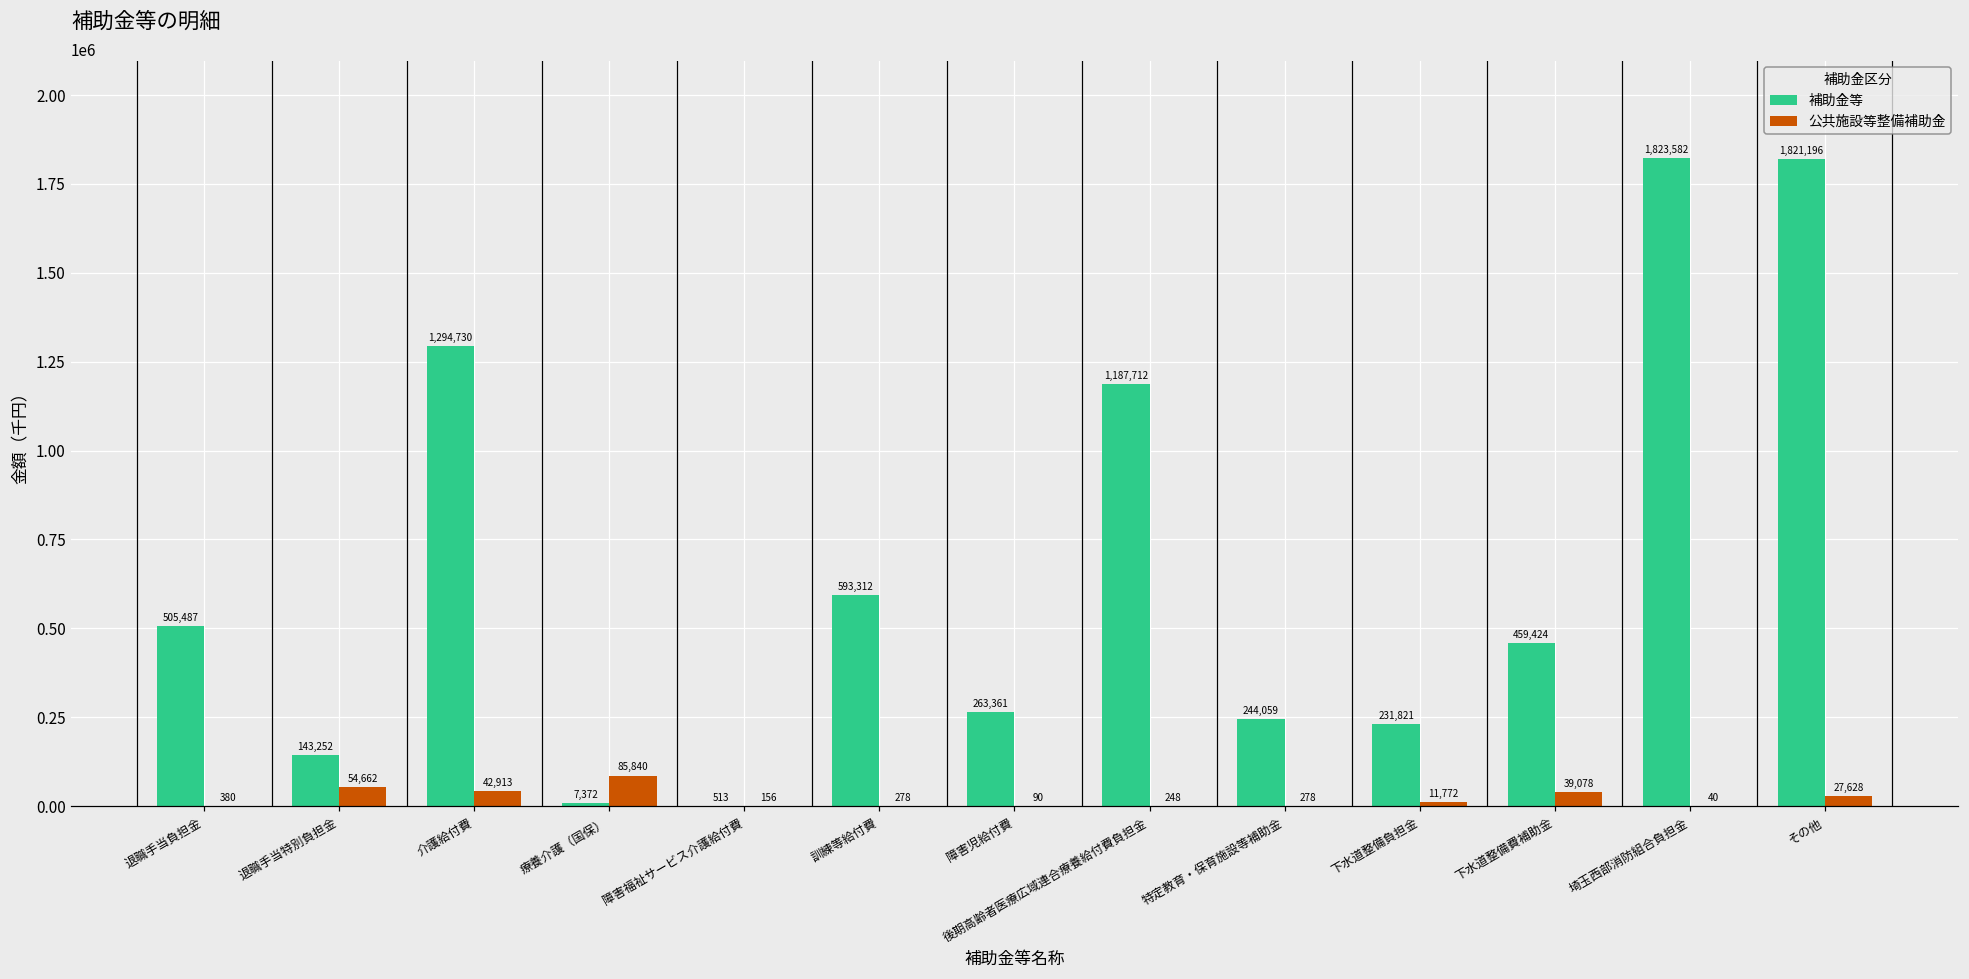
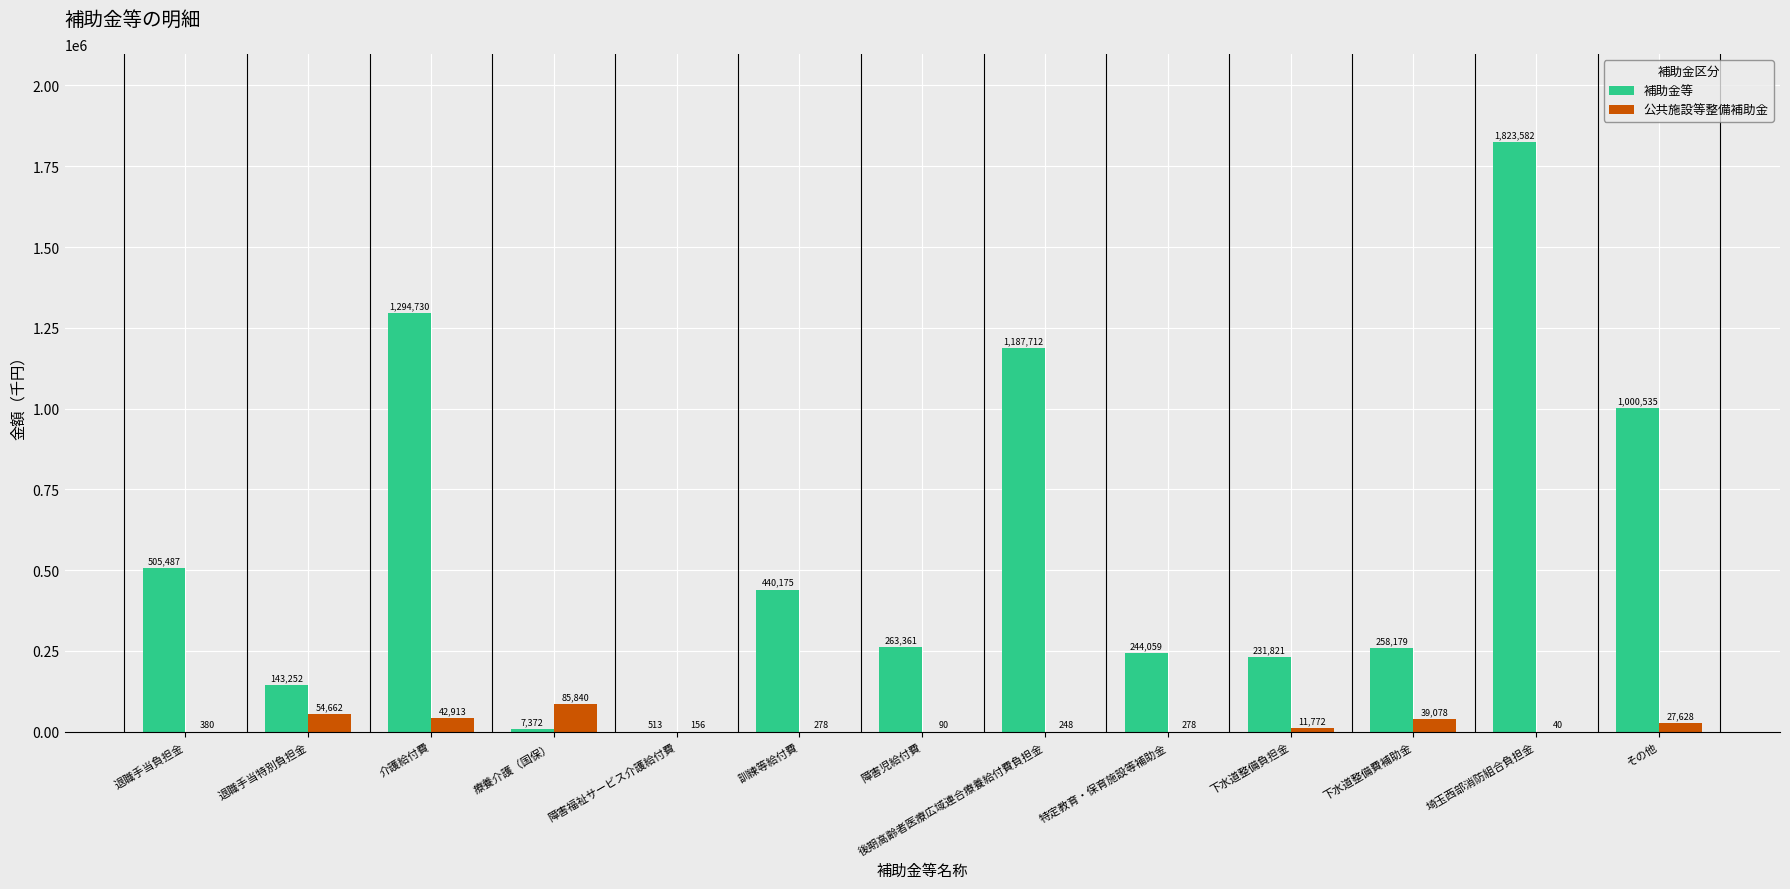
補助金等, 訓練等給付費: 593,312 -> 440,175
補助金等, 下水道整備費補助金: 459,424 -> 258,179
補助金等, その他: 1,821,196 -> 1,000,535
